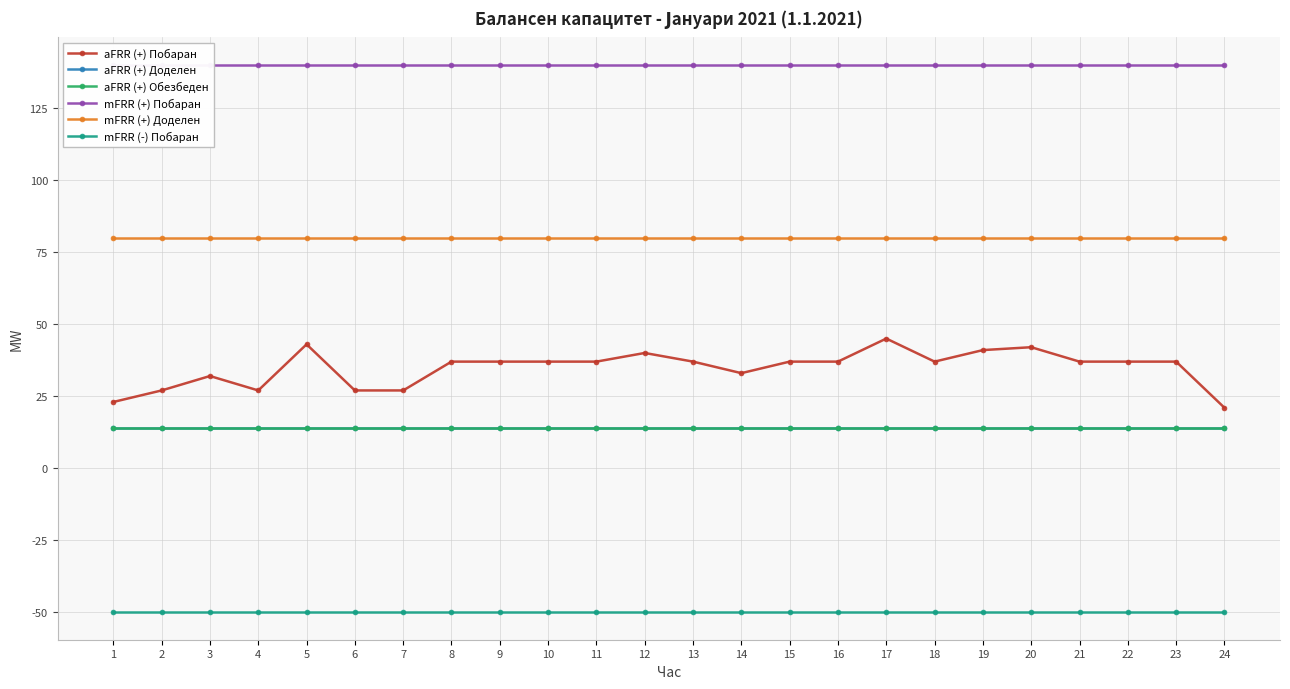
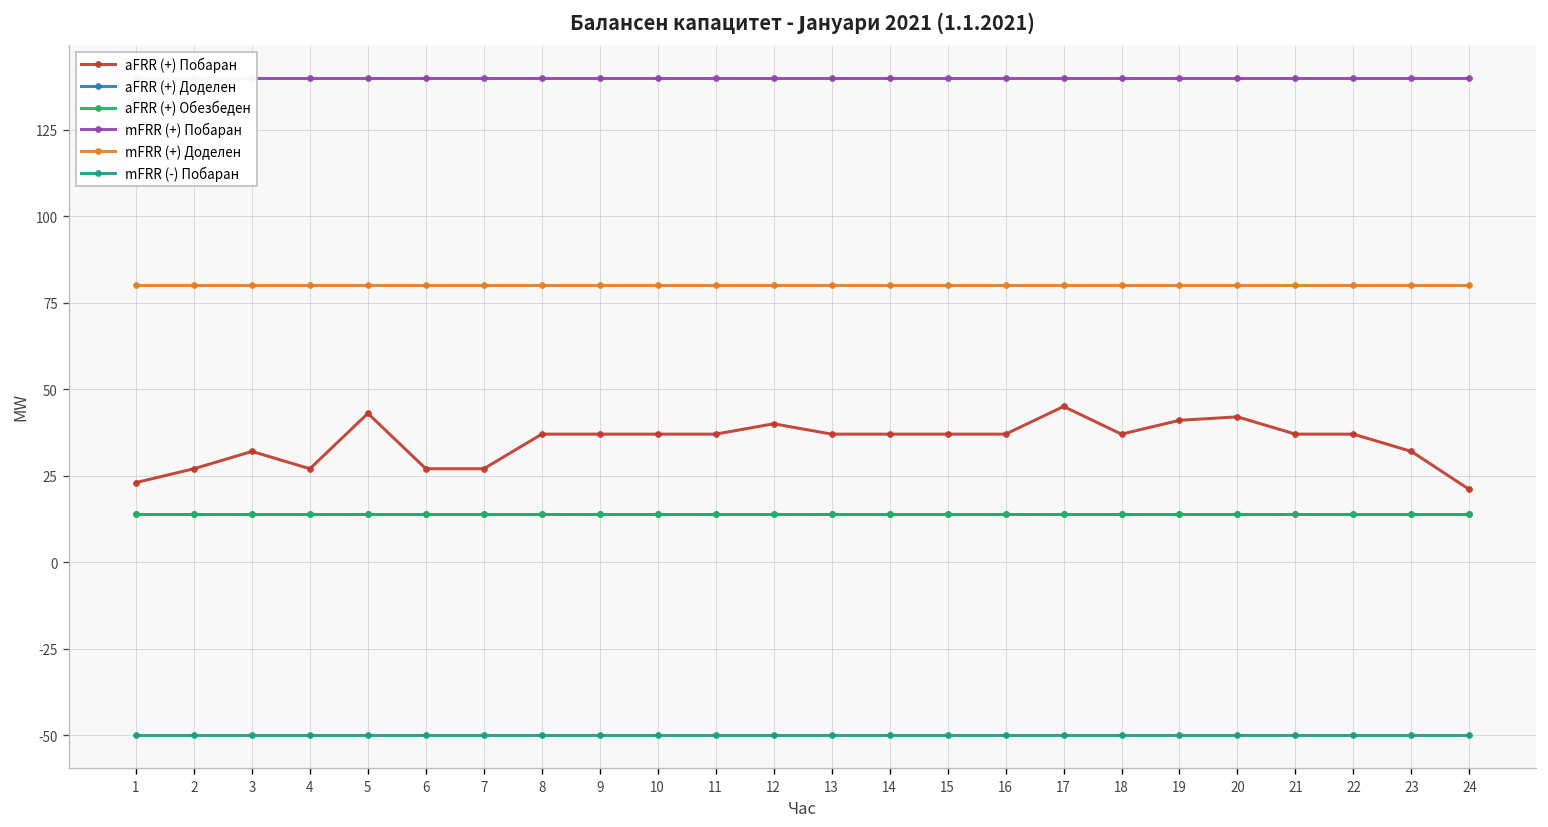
aFRR (+) Побаран, 14: 33 -> 37
aFRR (+) Побаран, 23: 37 -> 32
